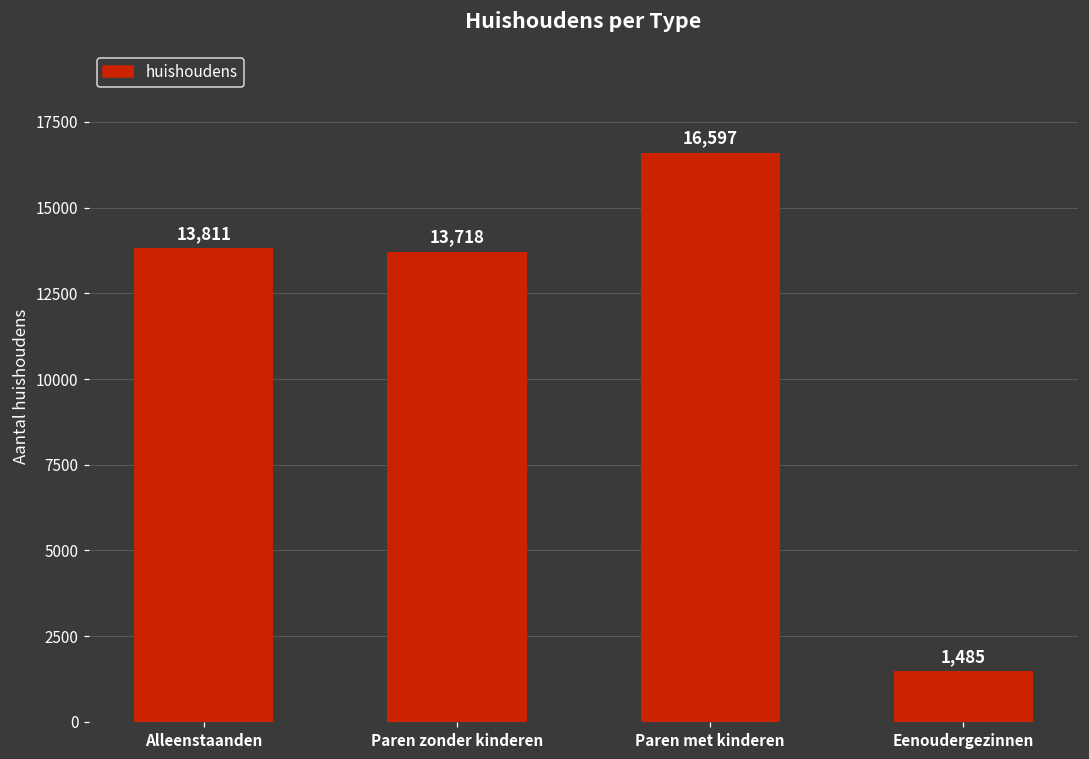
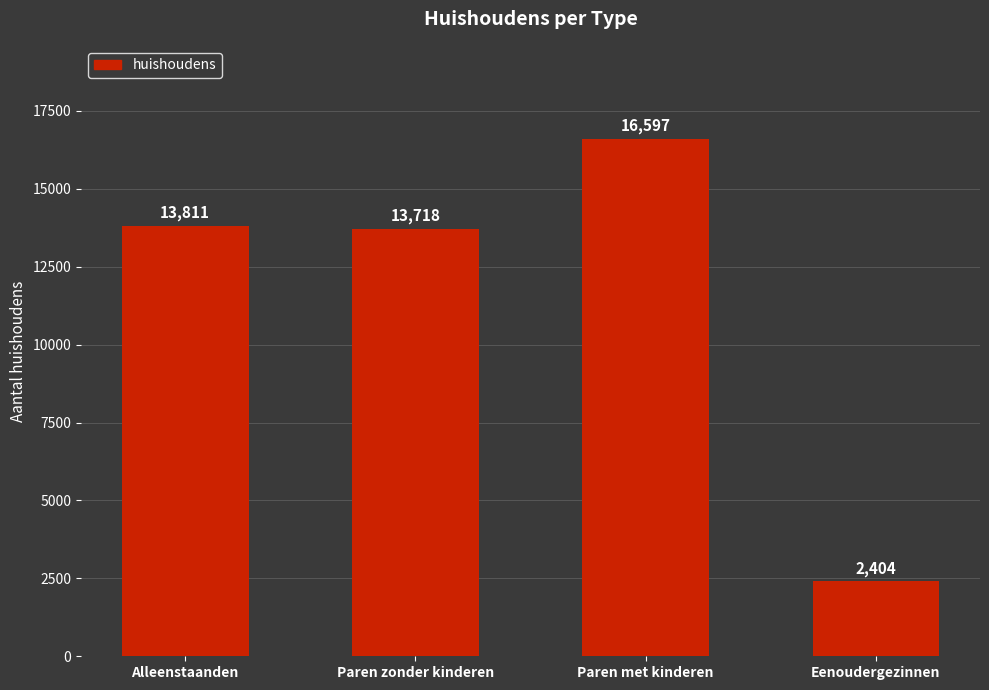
Eenoudergezinnen: 1,485 -> 2,404
